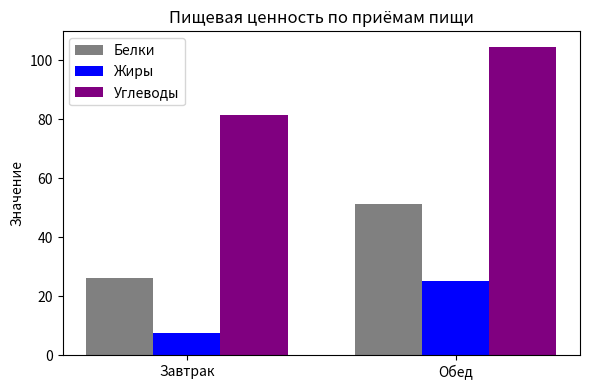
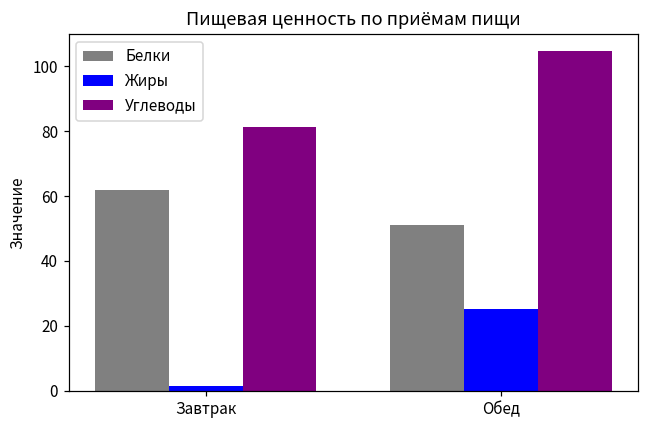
Белки, Завтрак: 26 -> 62
Жиры, Завтрак: 8 -> 2
